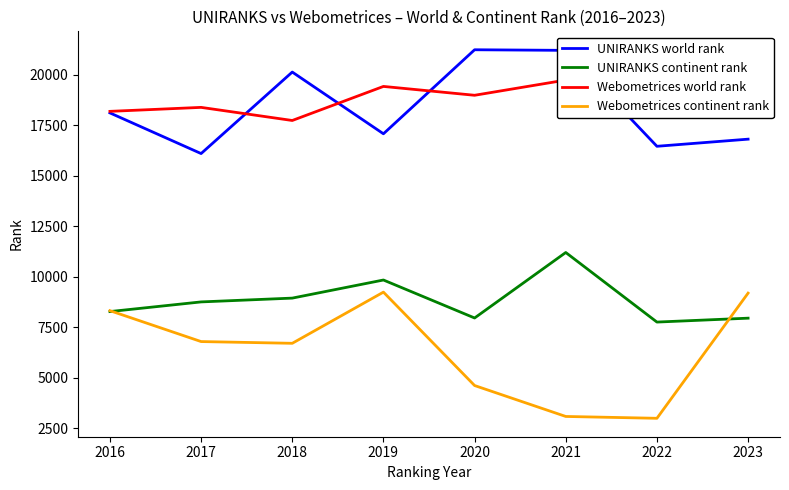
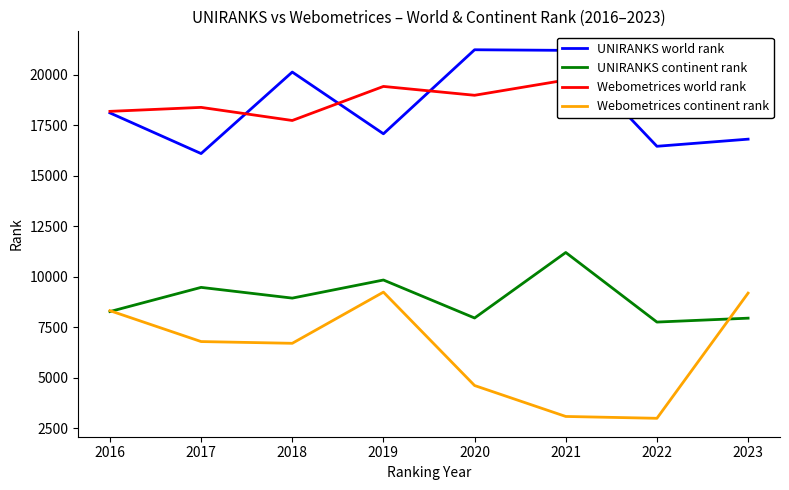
UNIRANKS continent rank, 2017: 8700 -> 9500
